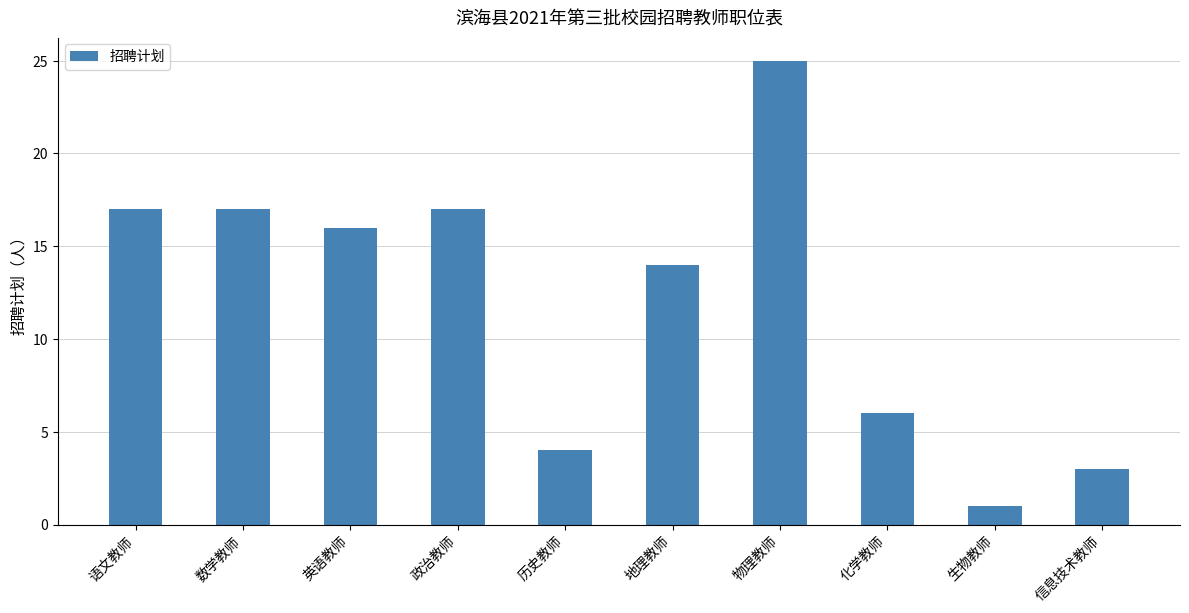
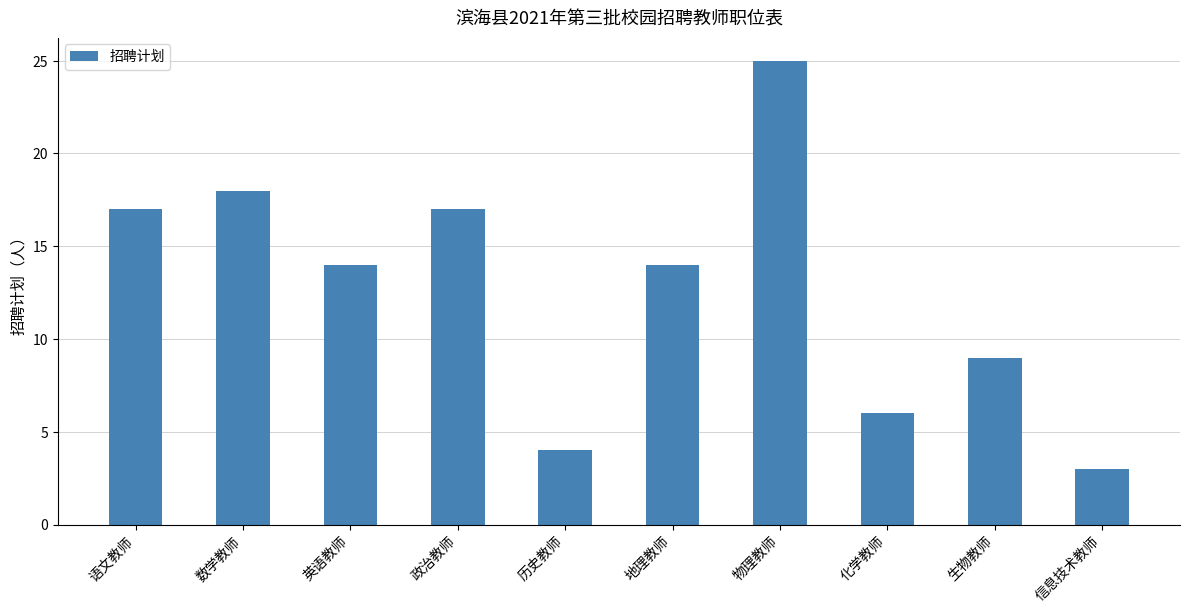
数学教师: 17 -> 18
英语教师: 16 -> 14
生物教师: 1 -> 9
